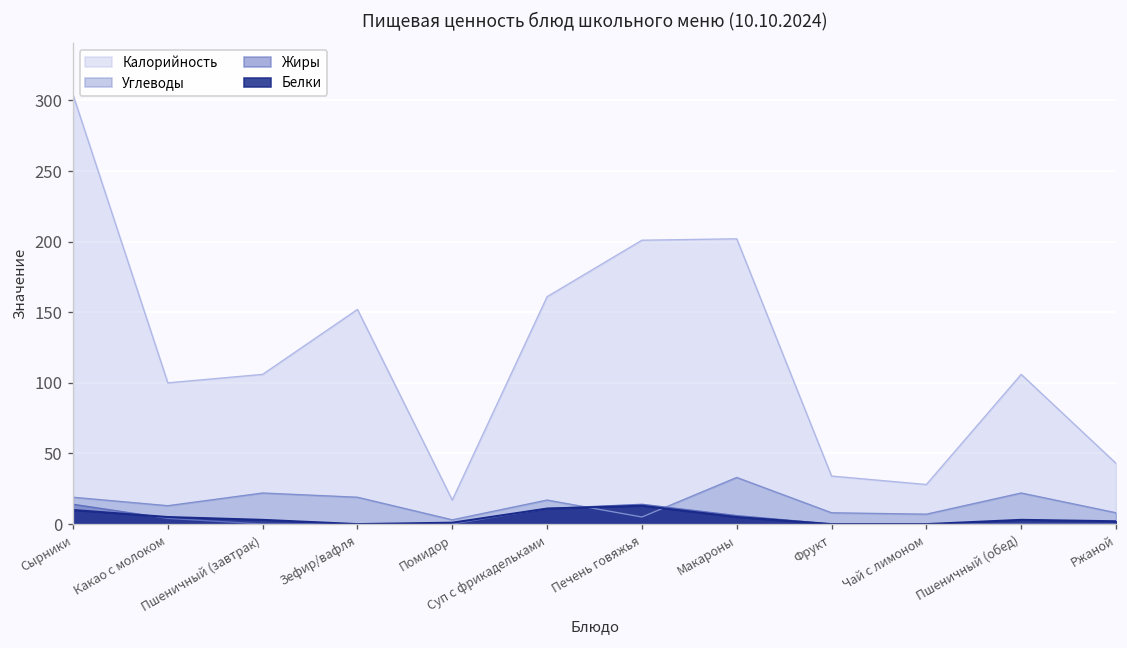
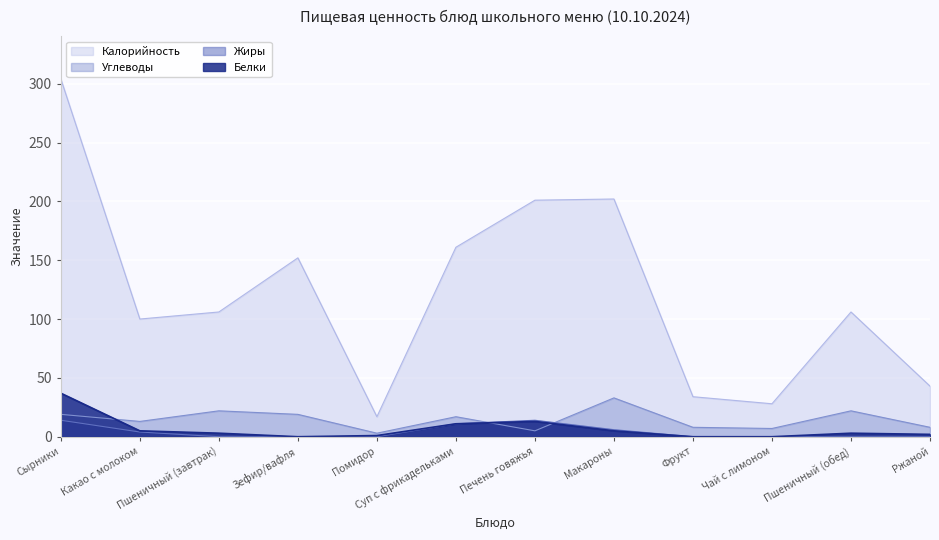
Белки, Сырники: 10 -> 37
